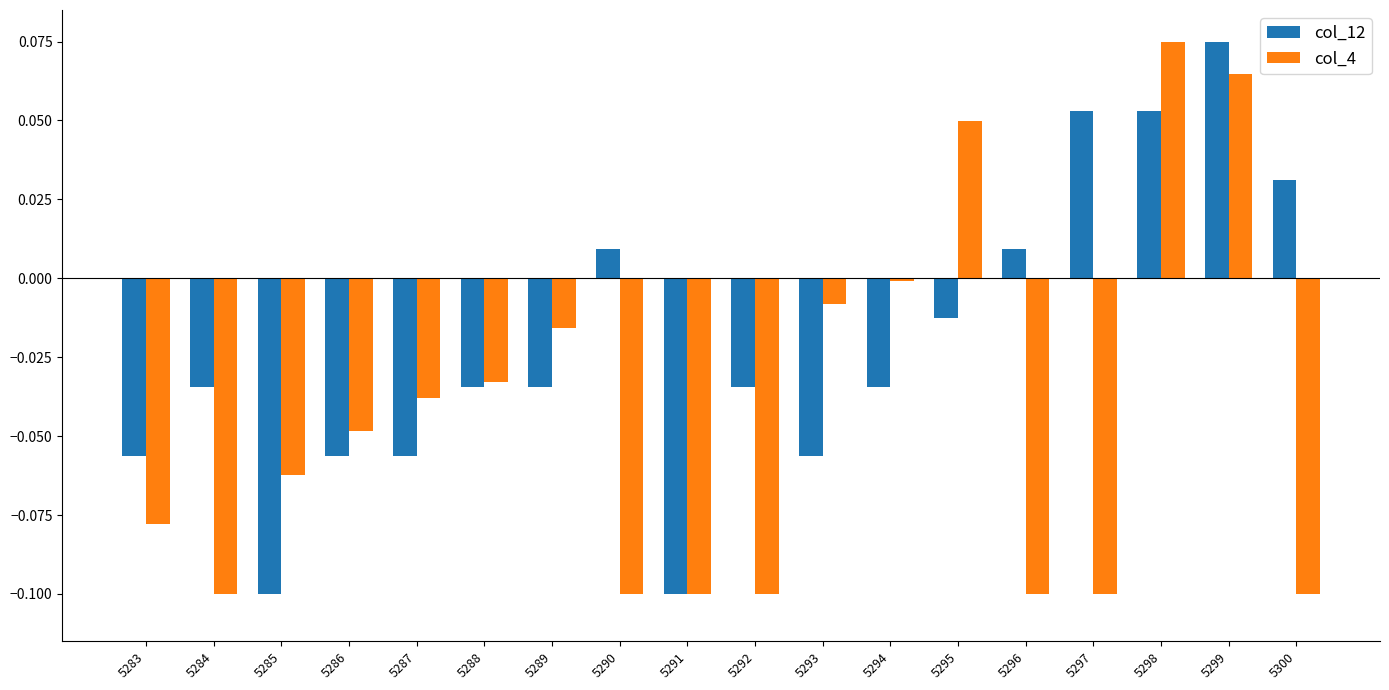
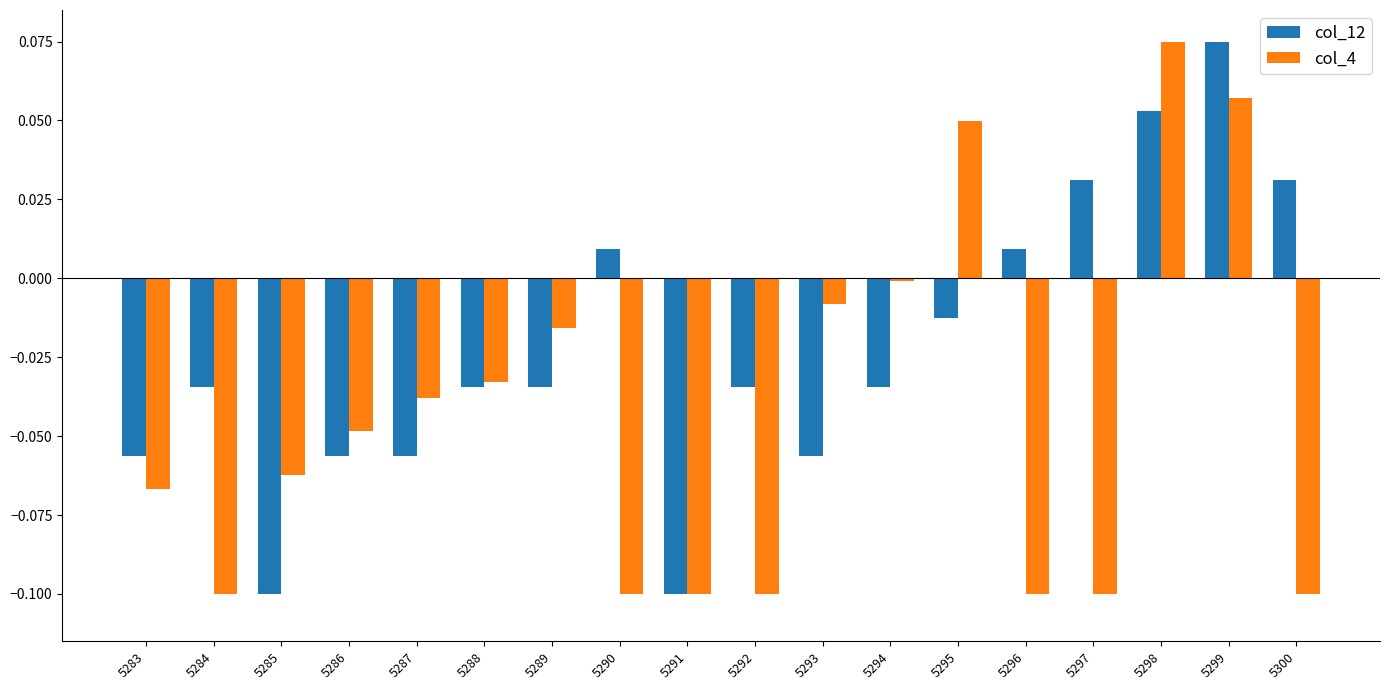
col_4, 5283: -0.078 -> -0.067
col_12, 5297: 0.053 -> 0.031
col_4, 5299: 0.065 -> 0.057
